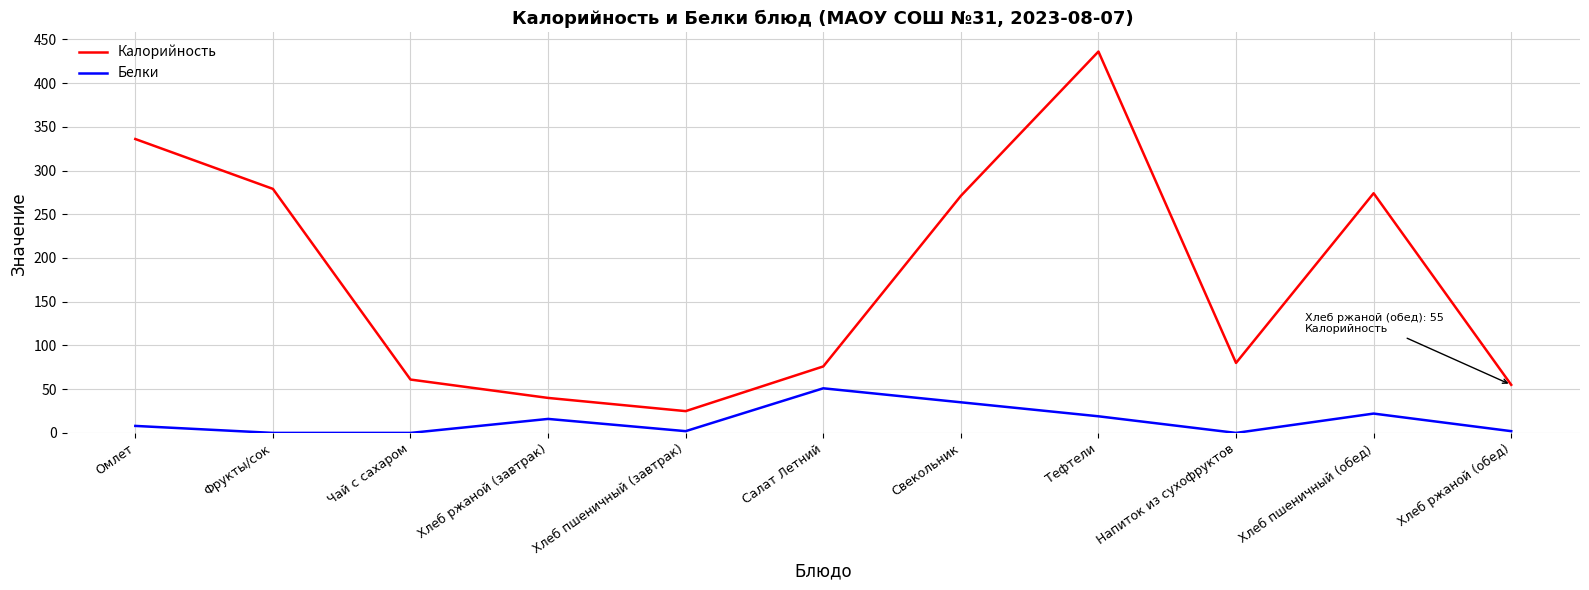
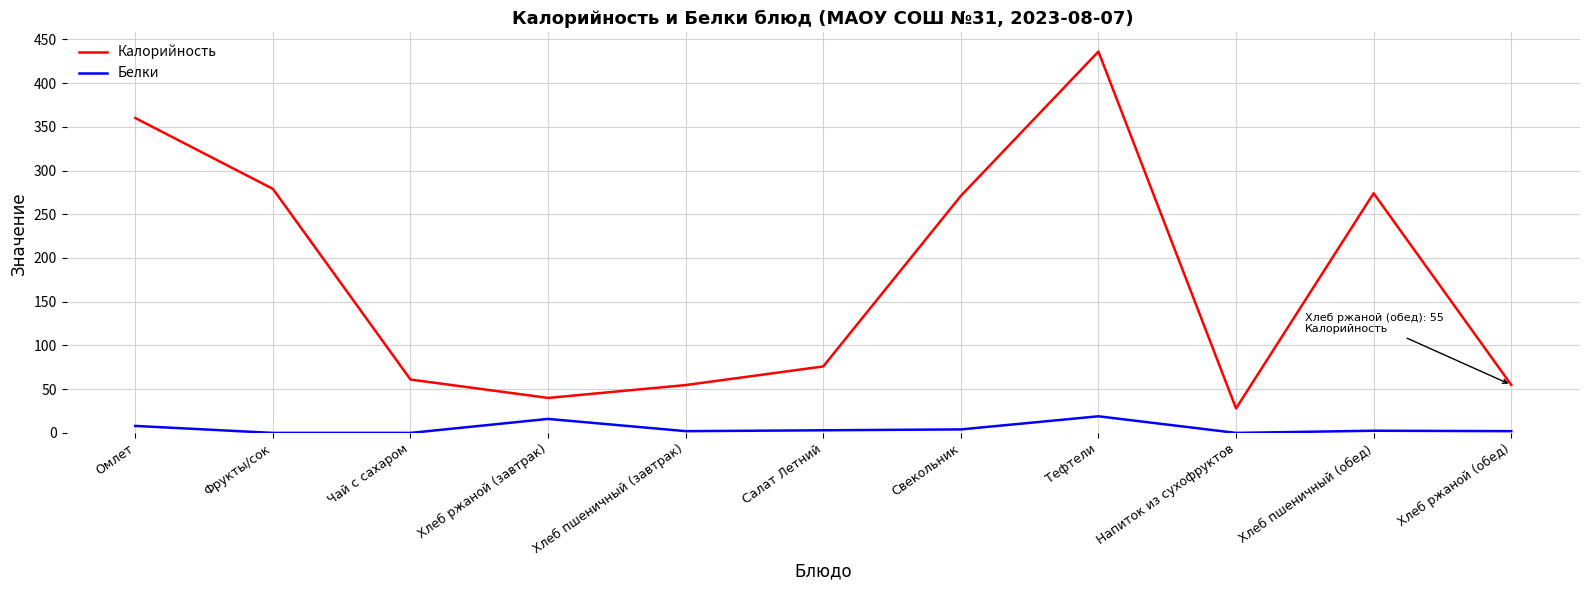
Калорийность, Омлет: 340 -> 360
Калорийность, Хлеб пшеничный (завтрак): 20 -> 50
Белки, Салат Летний: 50 -> 0
Белки, Свекольник: 40 -> 0
Калорийность, Напиток из сухофруктов: 80 -> 30
Белки, Хлеб пшеничный (обед): 20 -> 0
